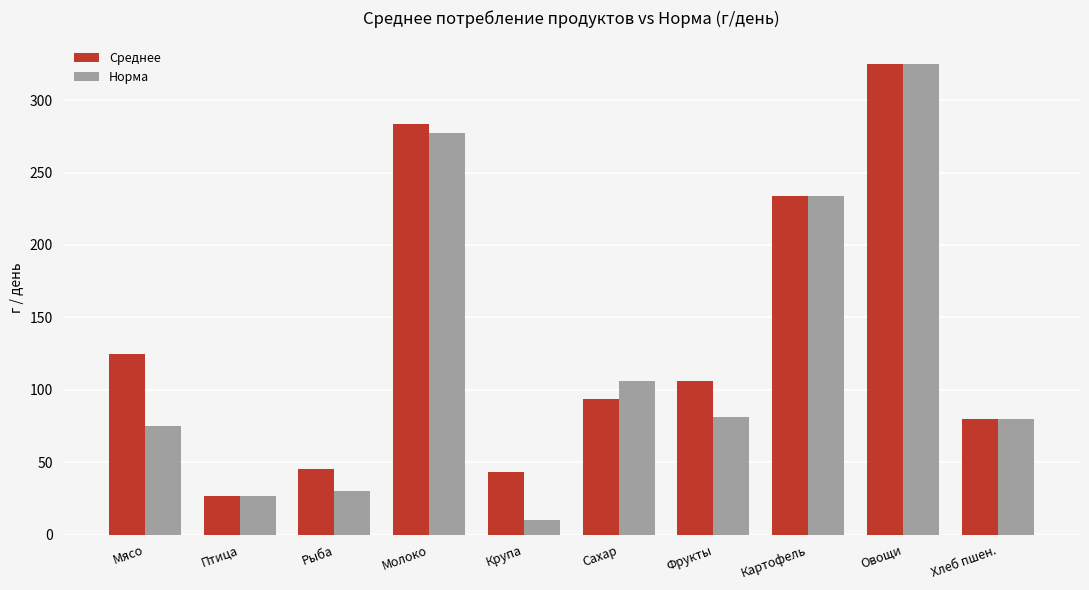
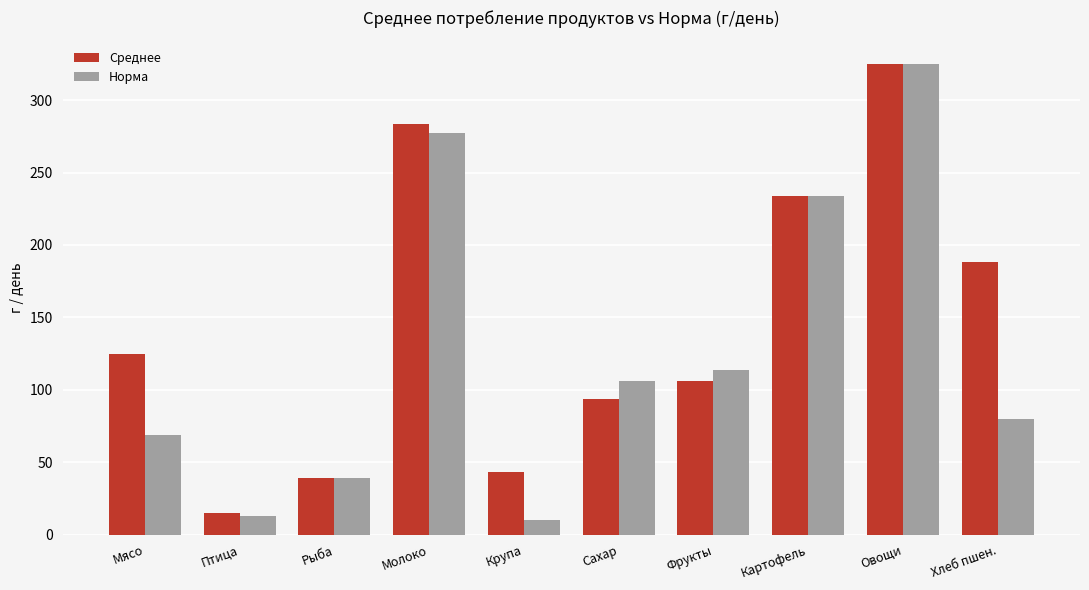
Норма, Мясо: 75 -> 69
Среднее, Птица: 27 -> 15
Норма, Птица: 27 -> 13
Среднее, Рыба: 45 -> 39
Норма, Рыба: 30 -> 39
Норма, Фрукты: 81 -> 114
Среднее, Хлеб пшен.: 80 -> 188
